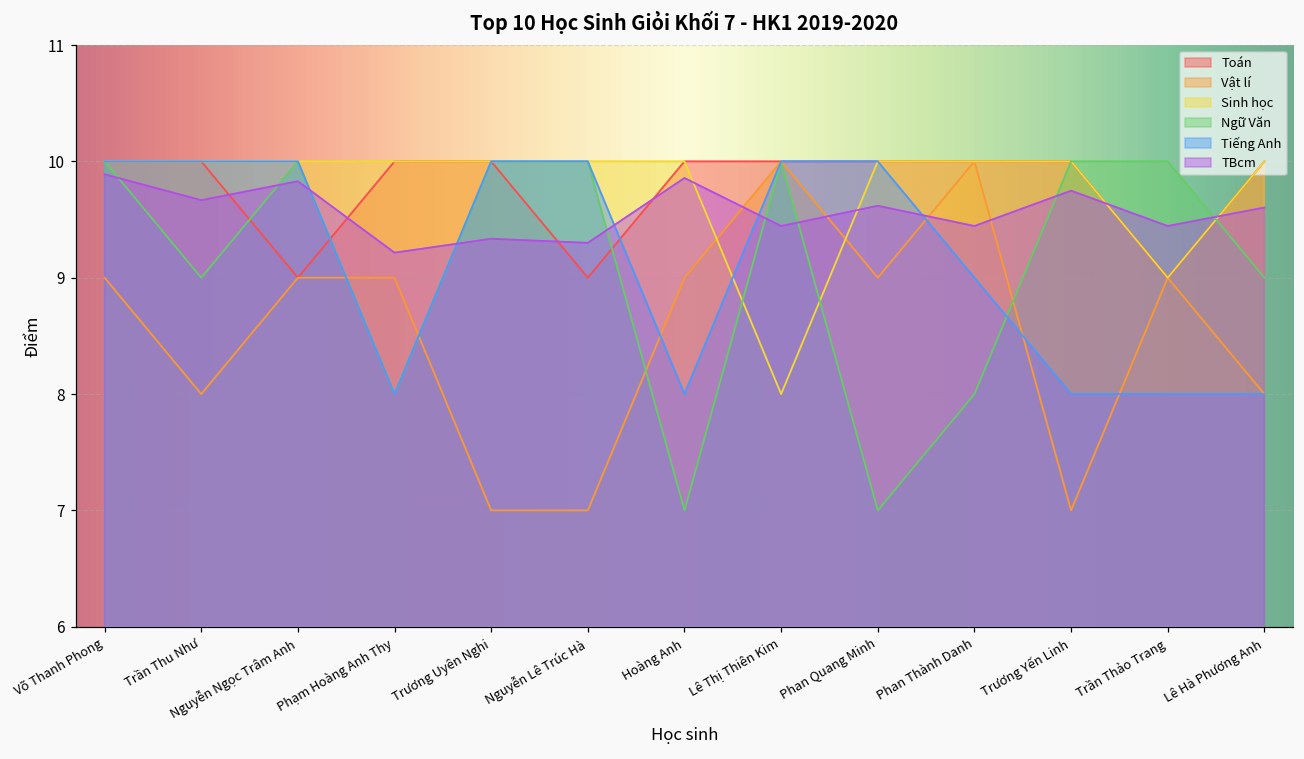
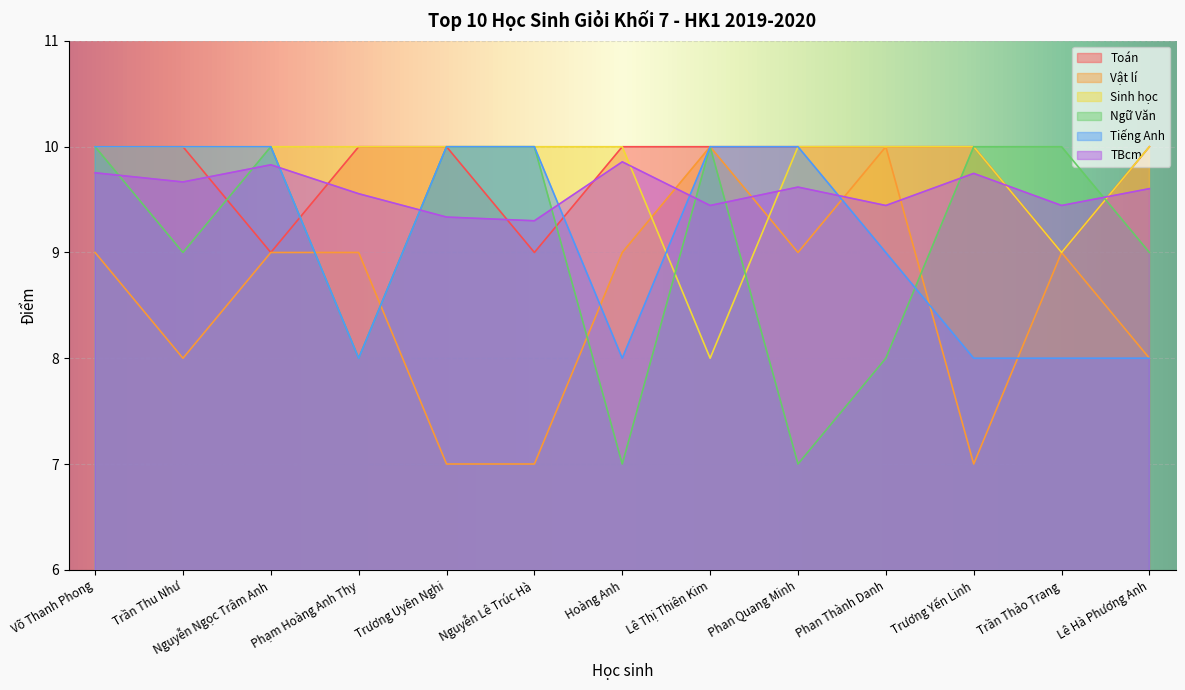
TBcm, Võ Thanh Phong: 9.89 -> 9.75
TBcm, Phạm Hoàng Anh Thy: 9.22 -> 9.56
